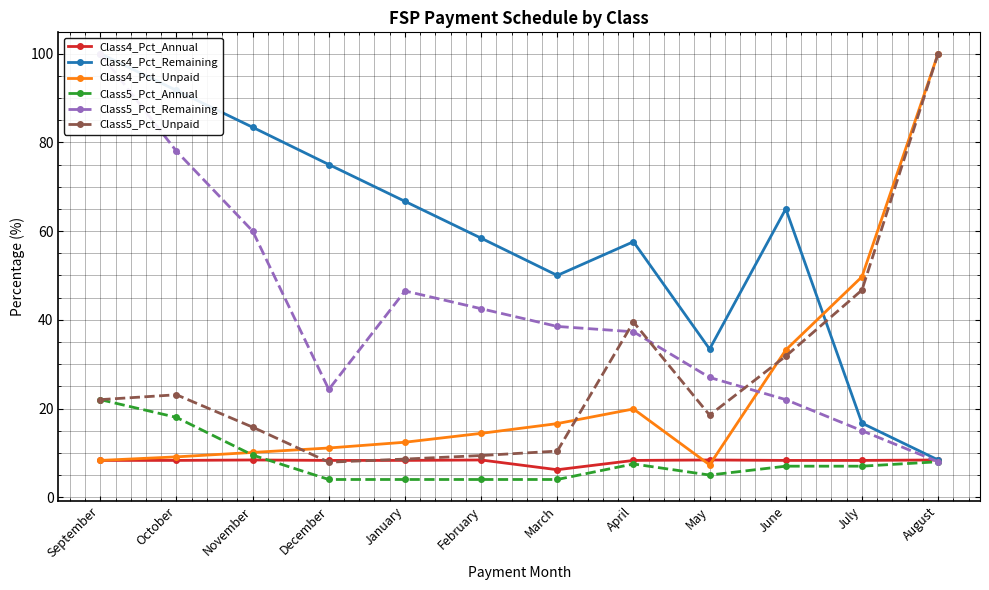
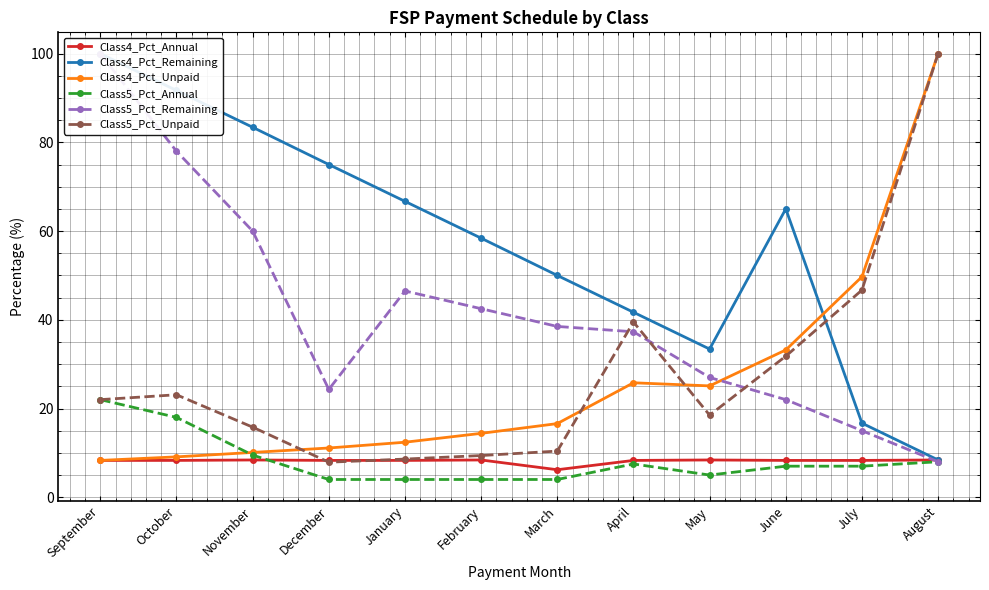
Class4_Pct_Remaining, April: 58 -> 42
Class4_Pct_Unpaid, April: 20 -> 26
Class4_Pct_Unpaid, May: 7 -> 25
